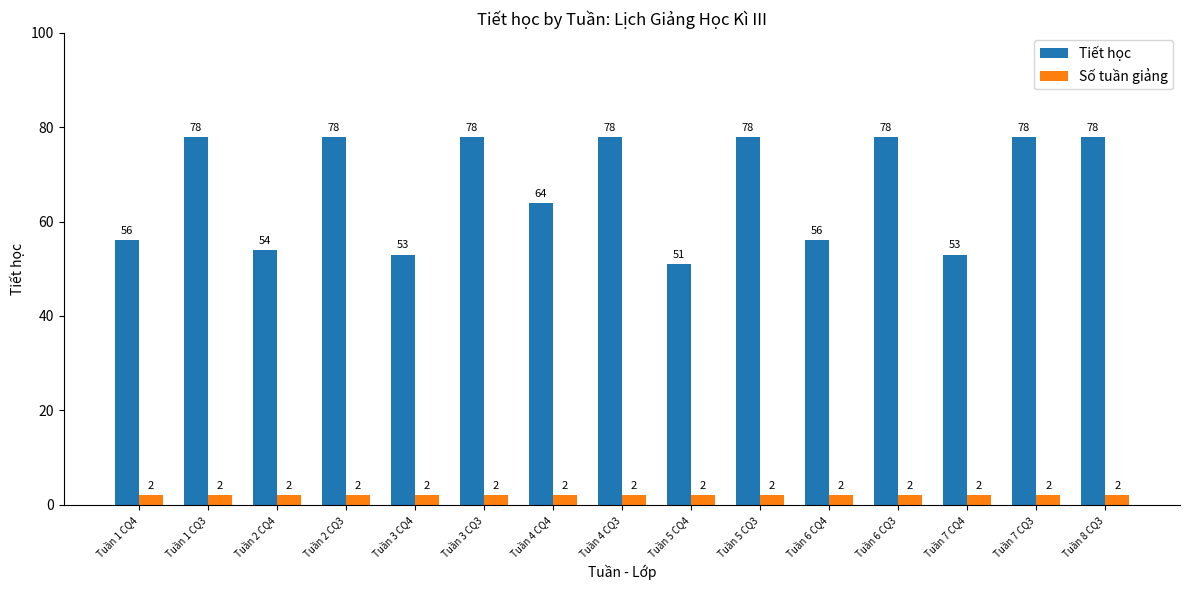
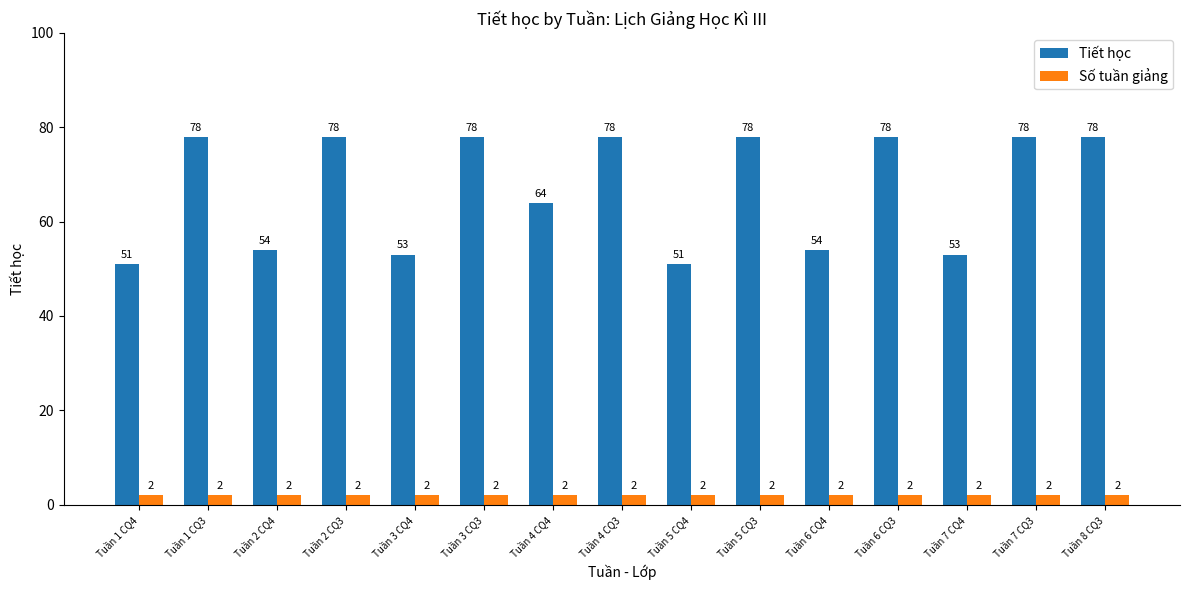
Tiết học, Tuần 1 CQ4: 56 -> 51
Tiết học, Tuần 6 CQ4: 56 -> 54
